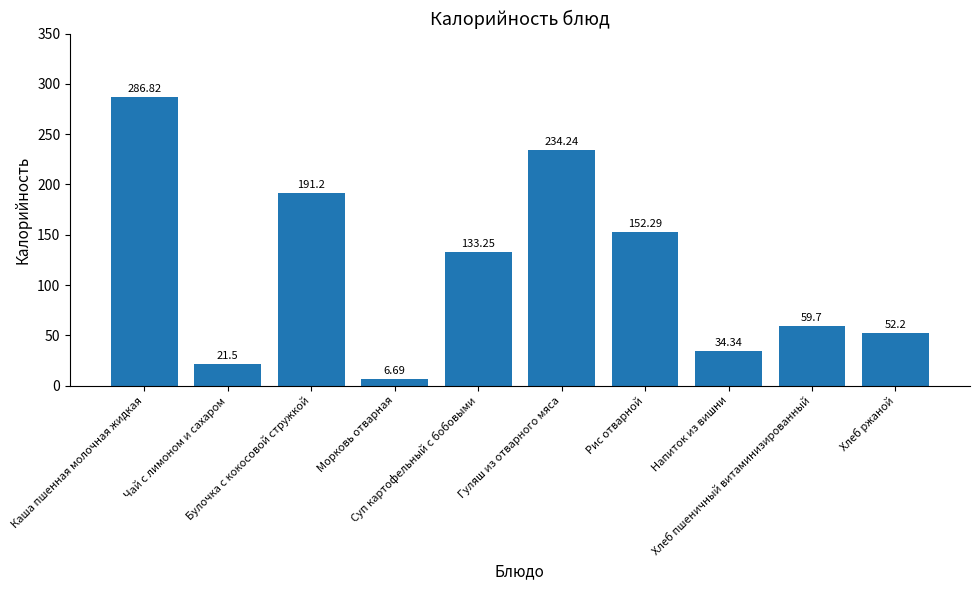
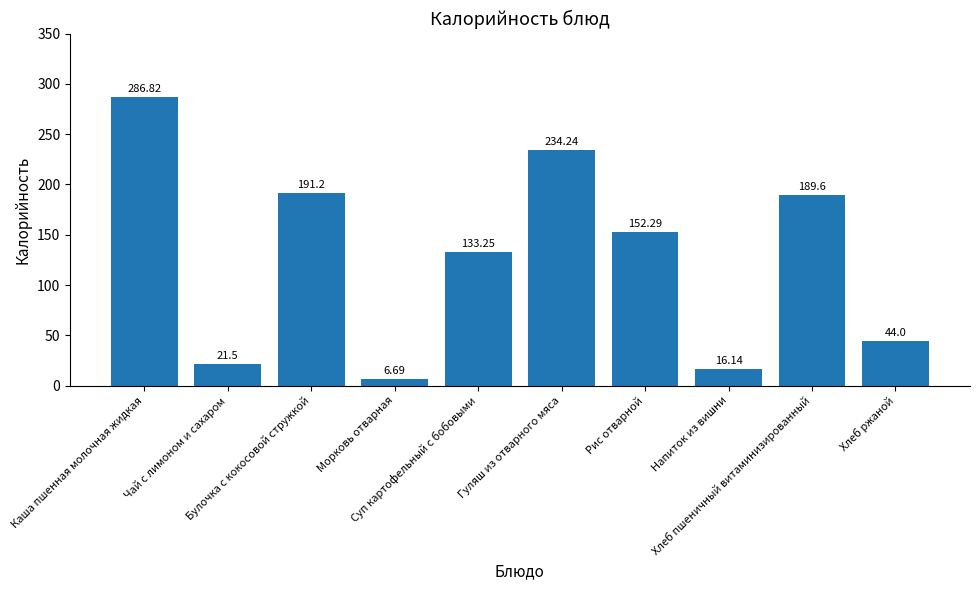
Напиток из вишни: 34.34 -> 16.14
Хлеб пшеничный витаминизированный: 59.7 -> 189.6
Хлеб ржаной: 52.2 -> 44.0
